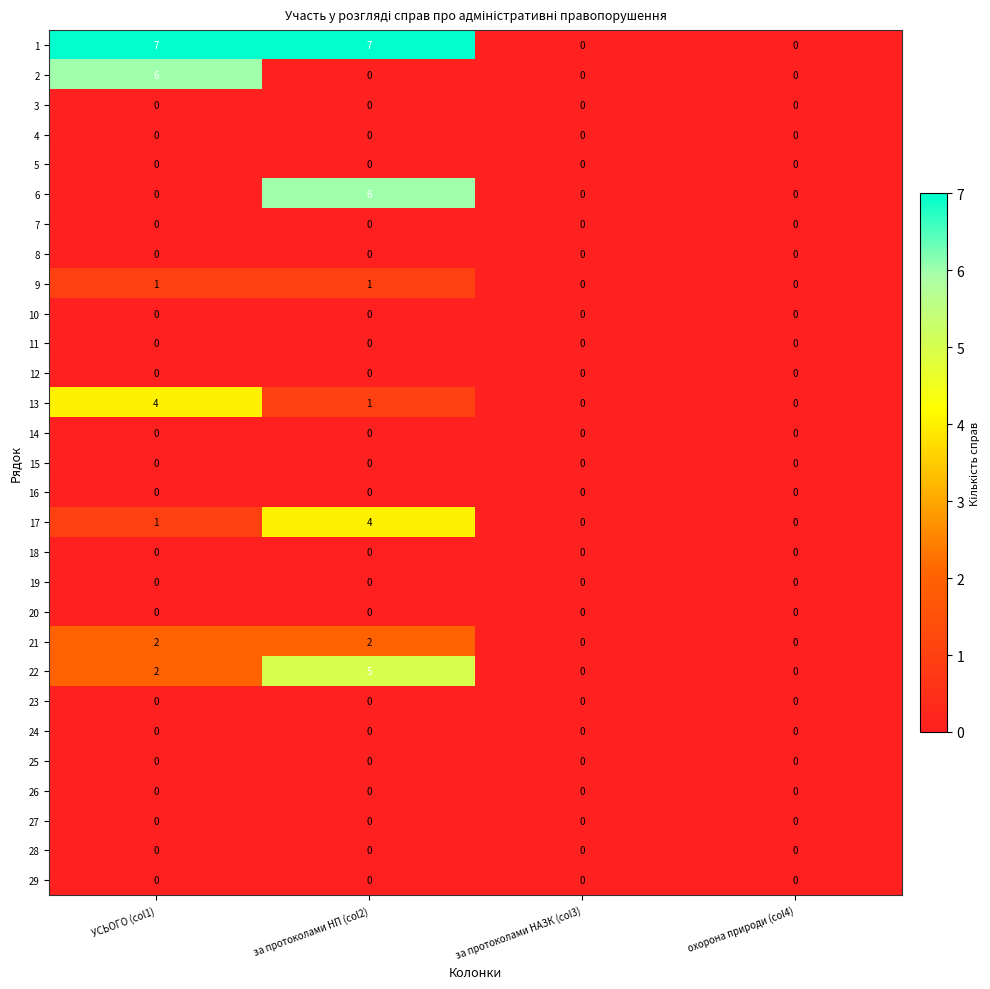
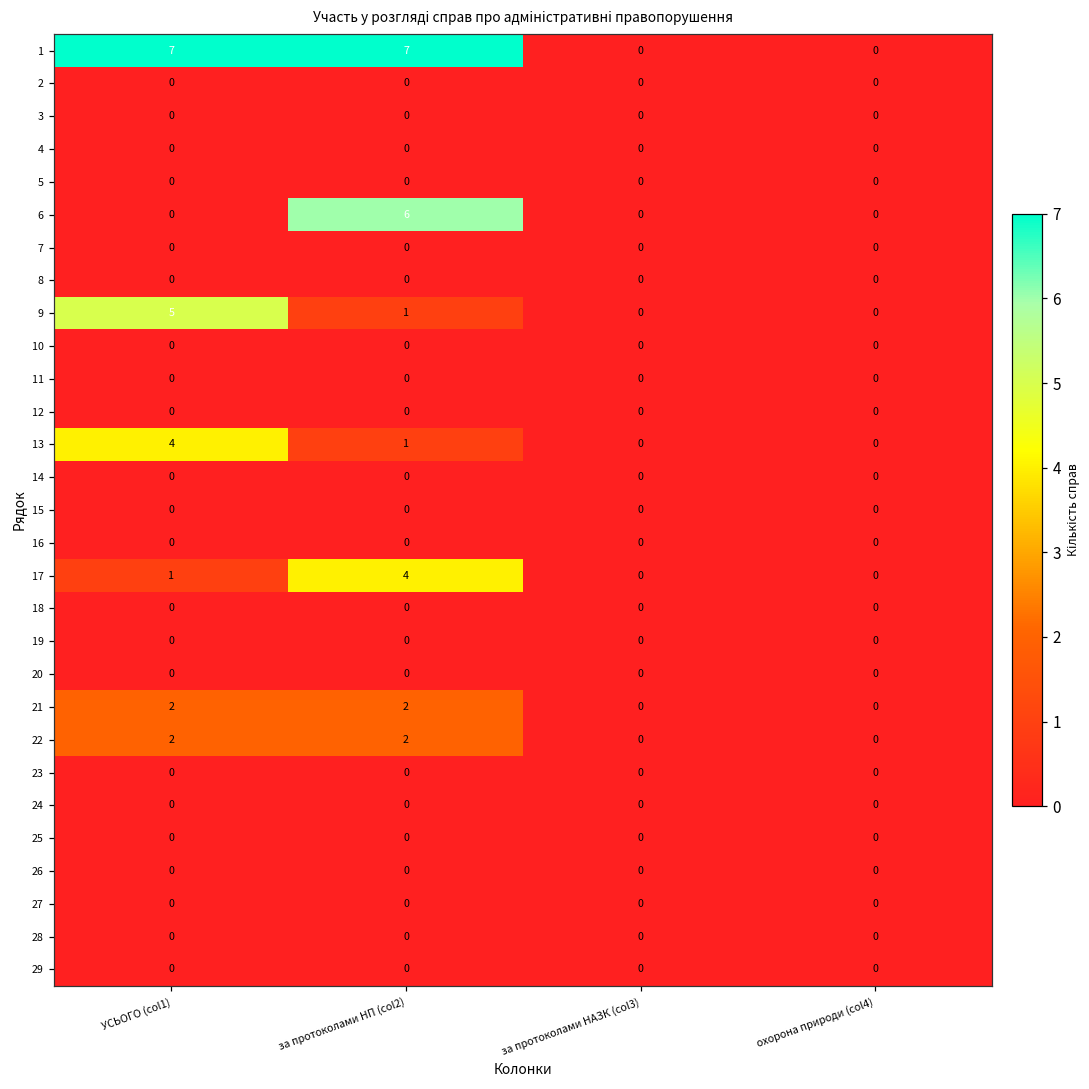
2, УСЬОГО (col1): 6 -> 0
9, УСЬОГО (col1): 1 -> 5
22, за протоколами НП (col2): 5 -> 2
